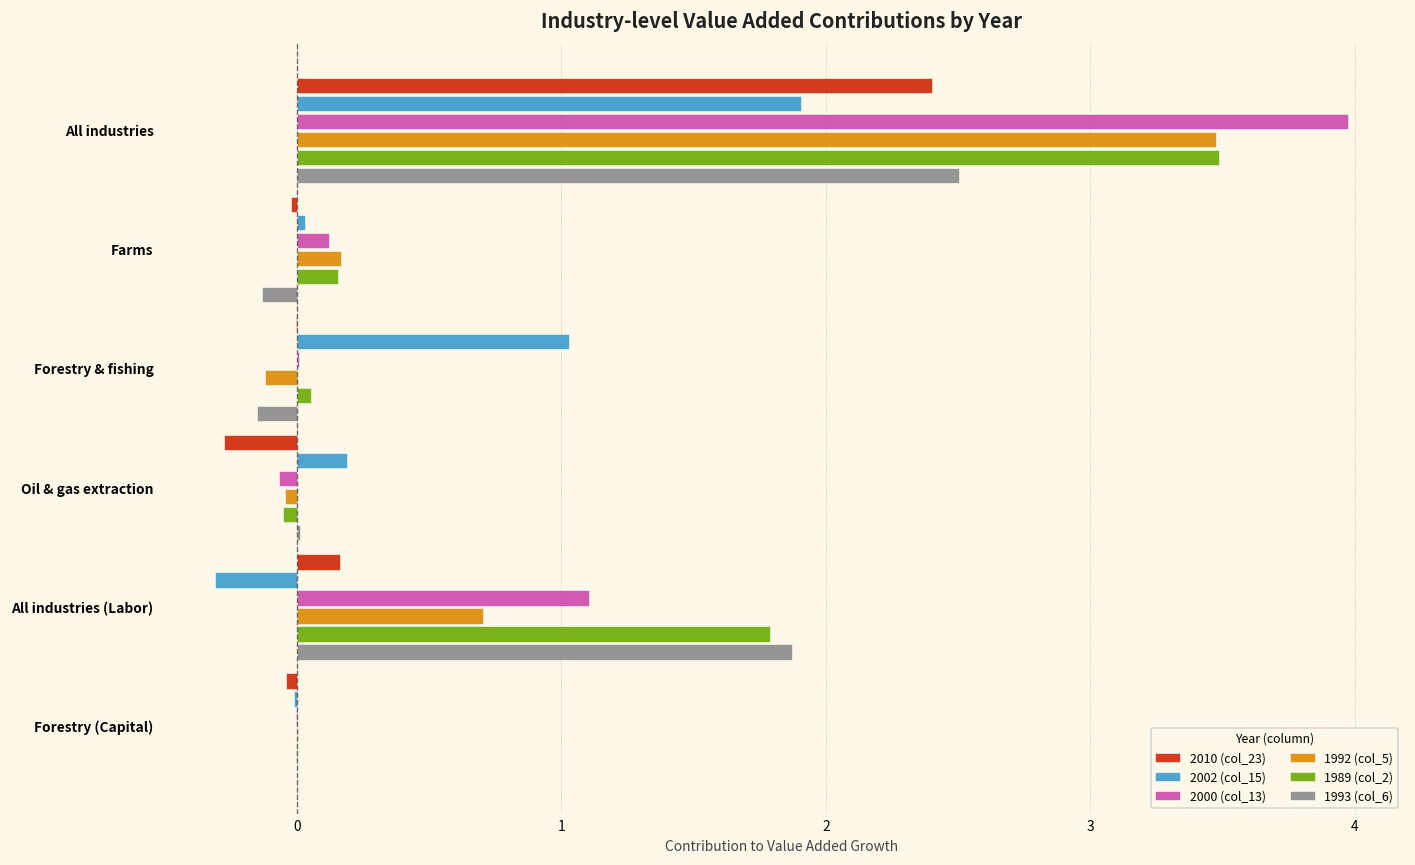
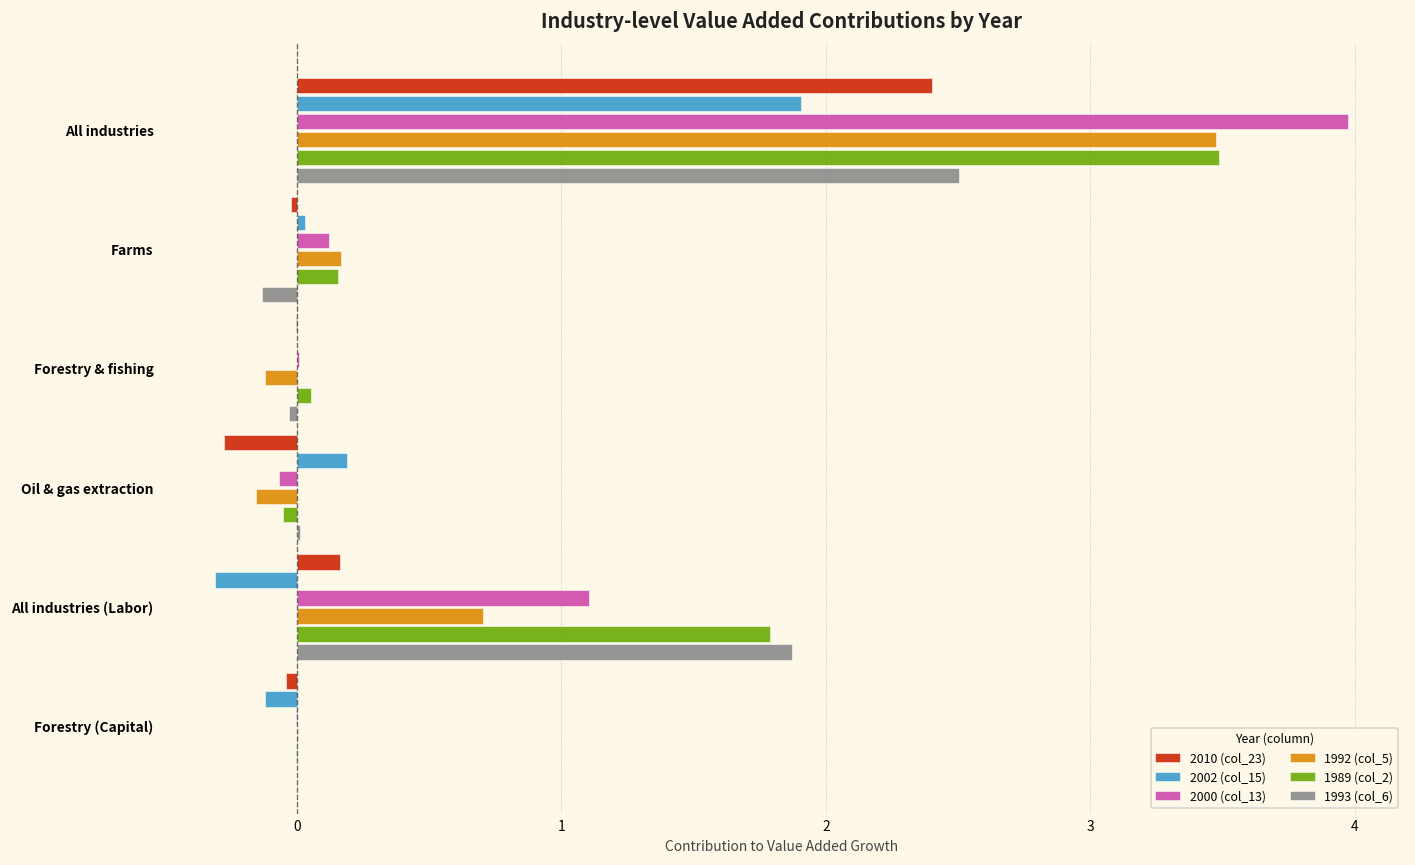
2002 (col_15), Forestry & fishing: 1.03 -> 0.00
1993 (col_6), Forestry & fishing: -0.15 -> -0.03
1992 (col_5), Oil & gas extraction: -0.05 -> -0.16
2002 (col_15), Forestry (Capital): -0.01 -> -0.12
